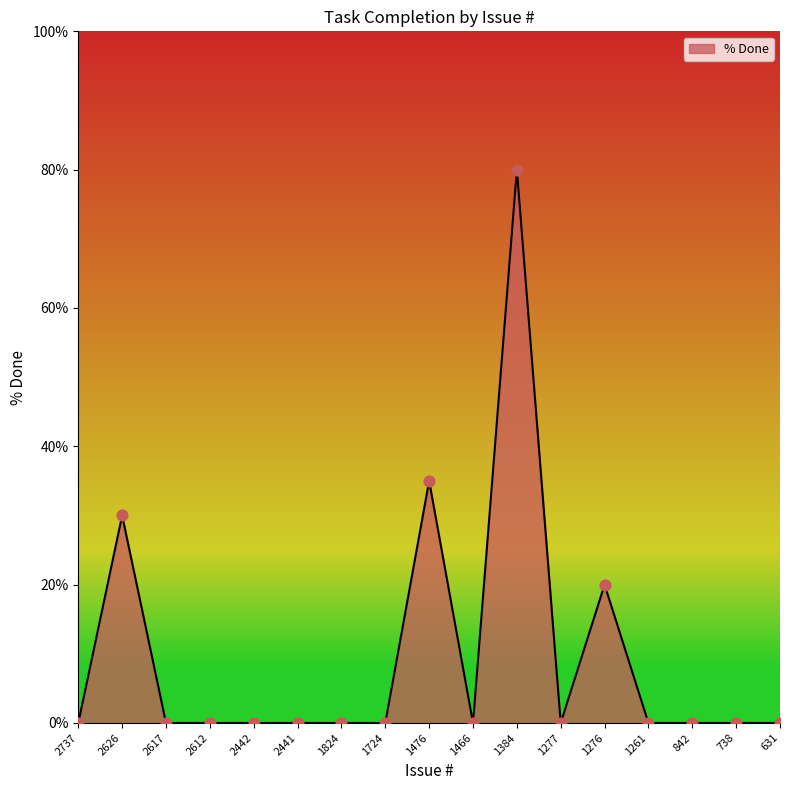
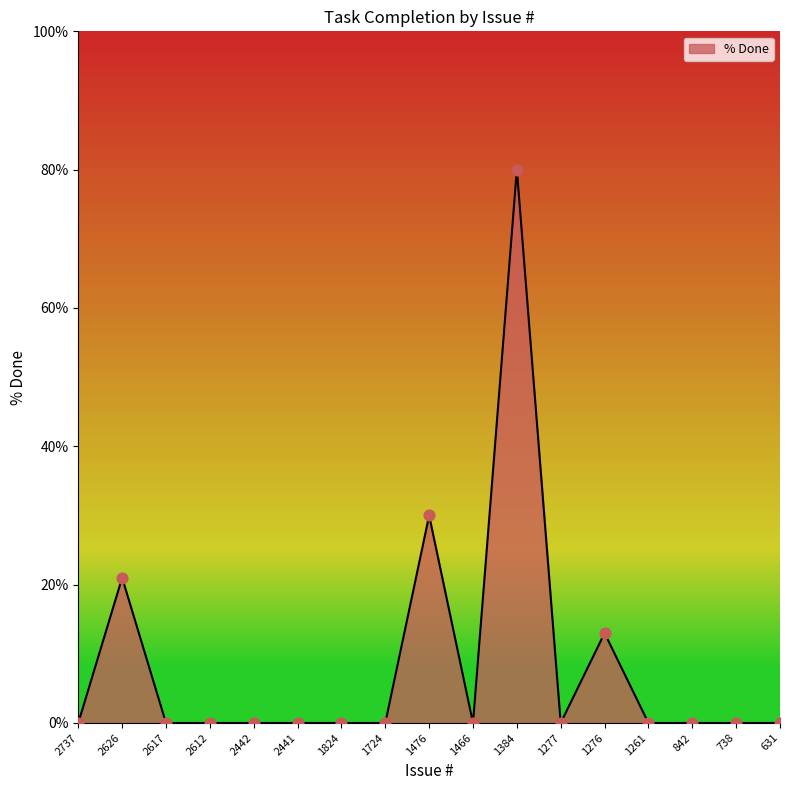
2626: 30% -> 21%
1476: 35% -> 30%
1276: 20% -> 13%
